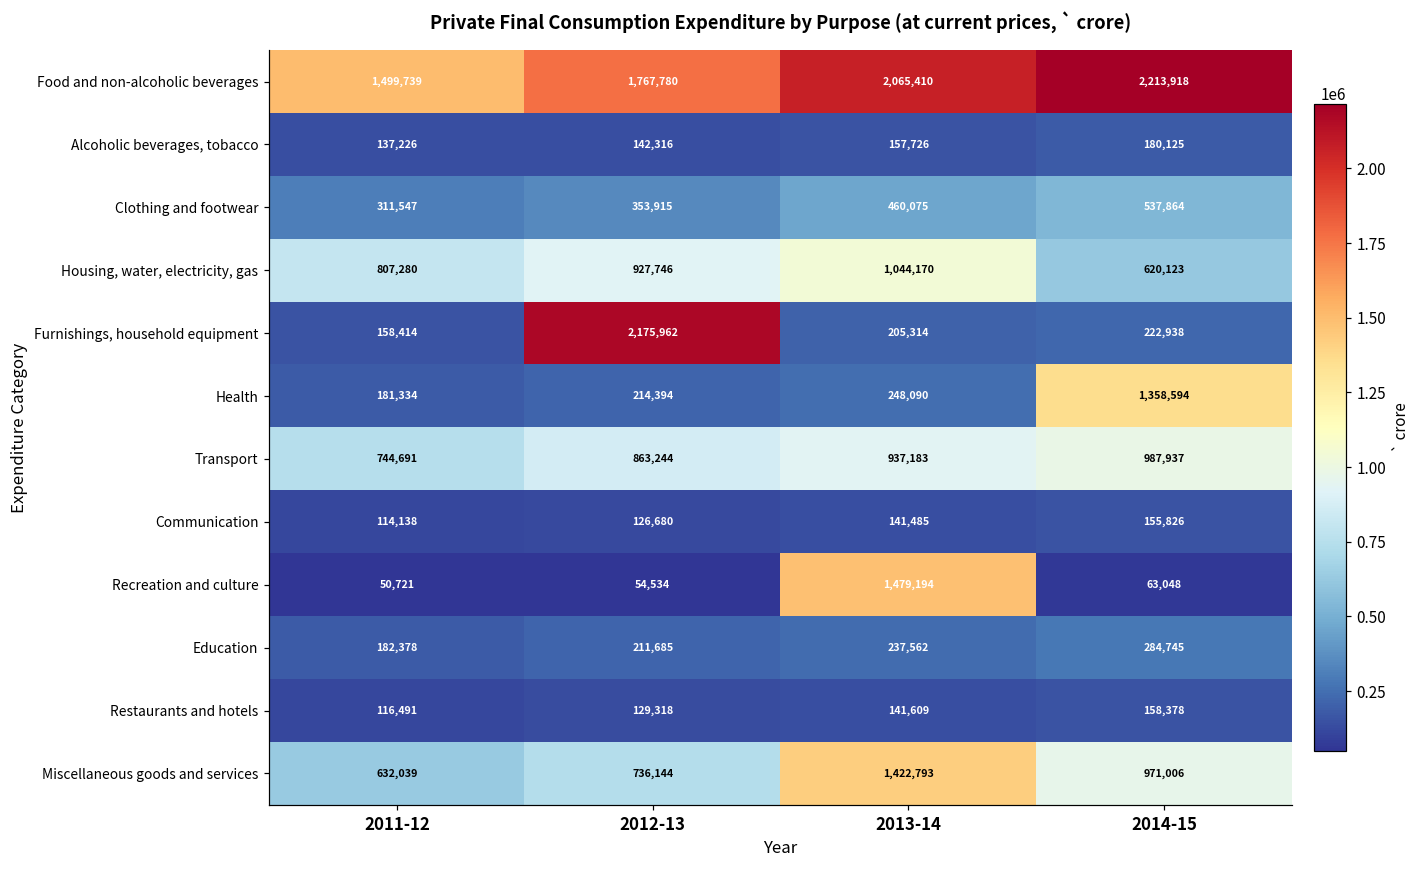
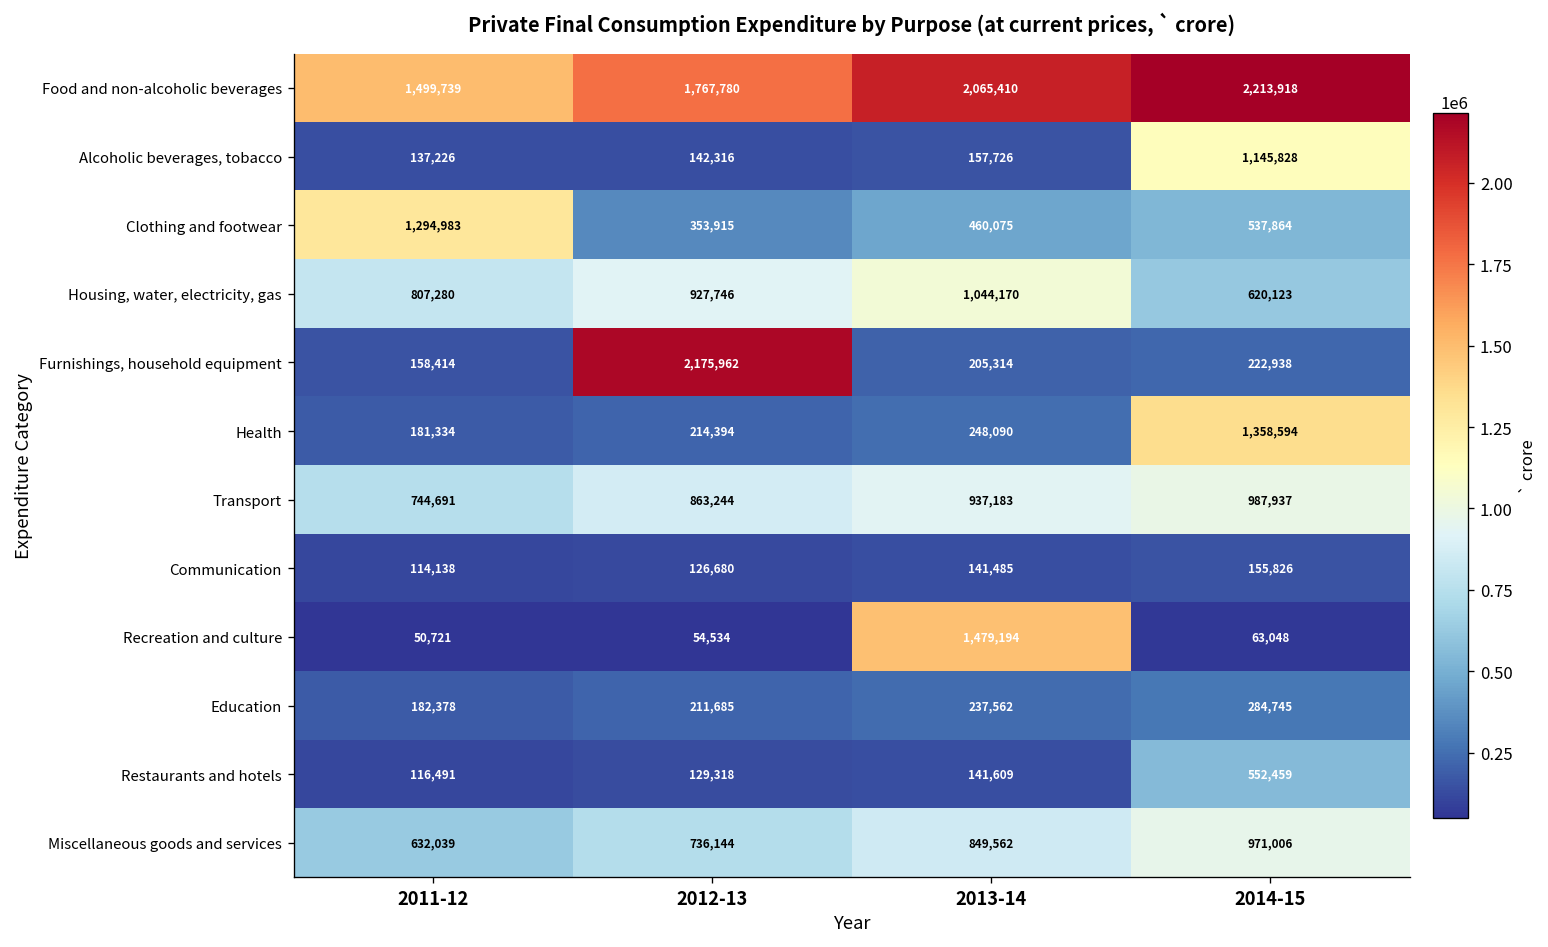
Alcoholic beverages, tobacco, 2014-15: 180,125 -> 1,145,828
Clothing and footwear, 2011-12: 311,547 -> 1,294,983
Restaurants and hotels, 2014-15: 158,378 -> 552,459
Miscellaneous goods and services, 2013-14: 1,422,793 -> 849,562
